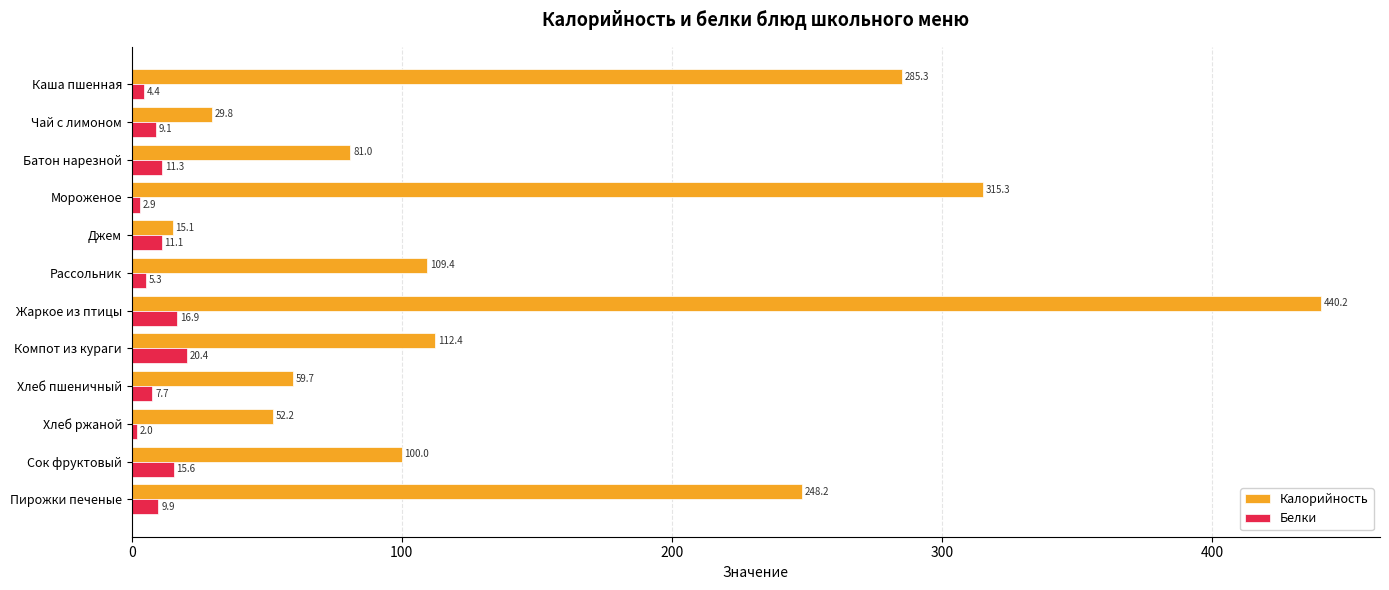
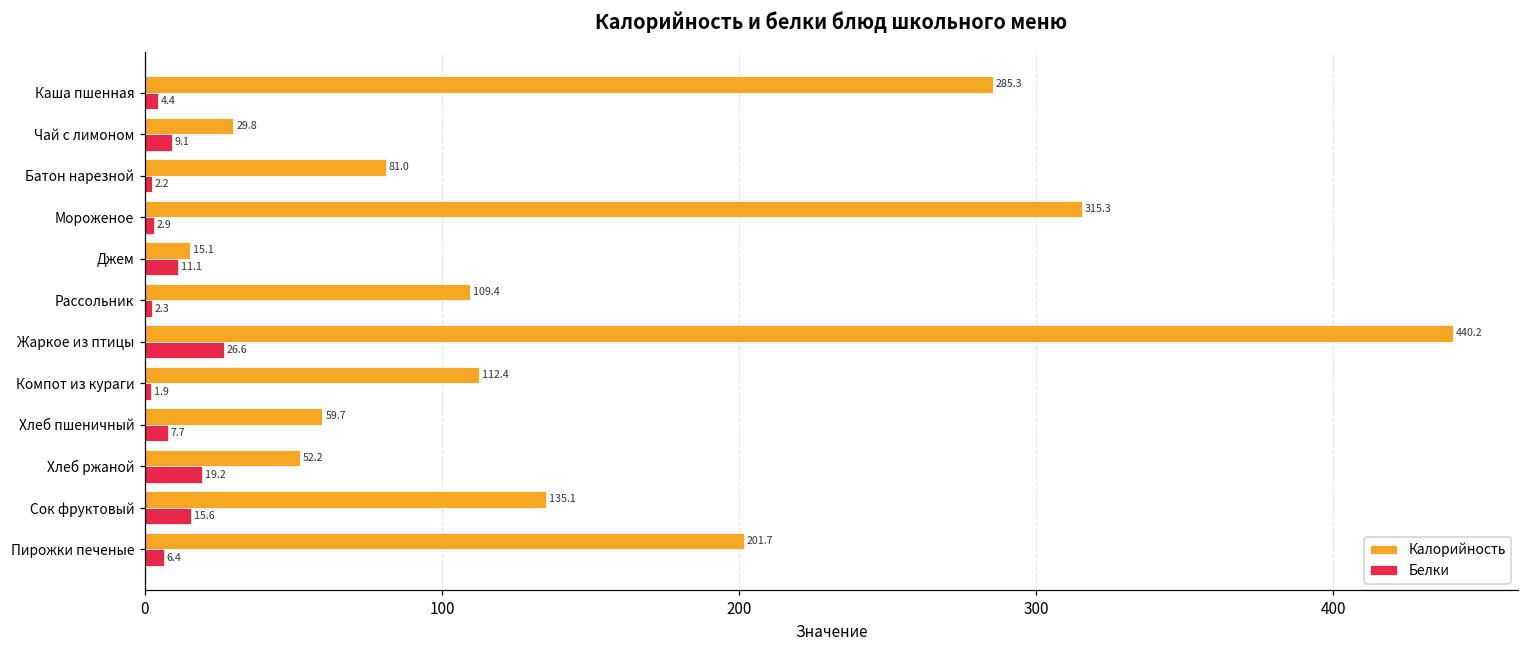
Белки, Батон нарезной: 11.3 -> 2.2
Белки, Рассольник: 5.3 -> 2.3
Белки, Жаркое из птицы: 16.9 -> 26.6
Белки, Компот из кураги: 20.4 -> 1.9
Белки, Хлеб ржаной: 2.0 -> 19.2
Калорийность, Сок фруктовый: 100.0 -> 135.1
Калорийность, Пирожки печеные: 248.2 -> 201.7
Белки, Пирожки печеные: 9.9 -> 6.4
